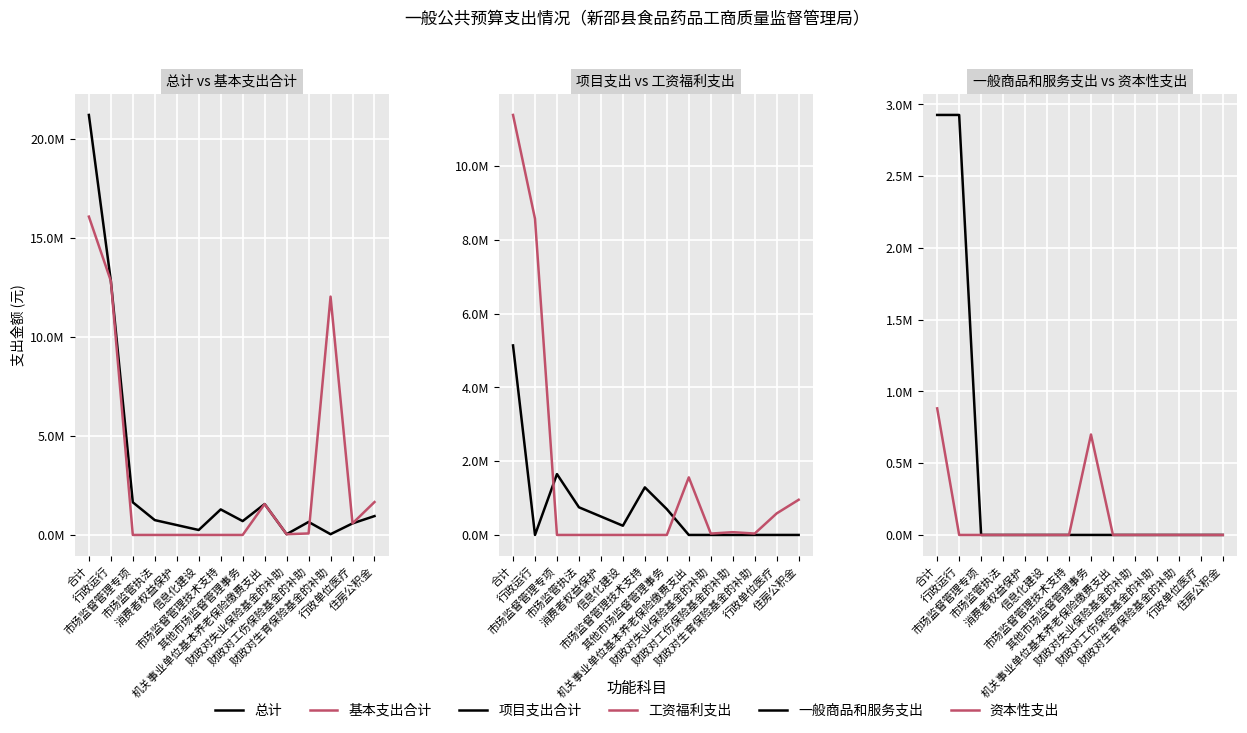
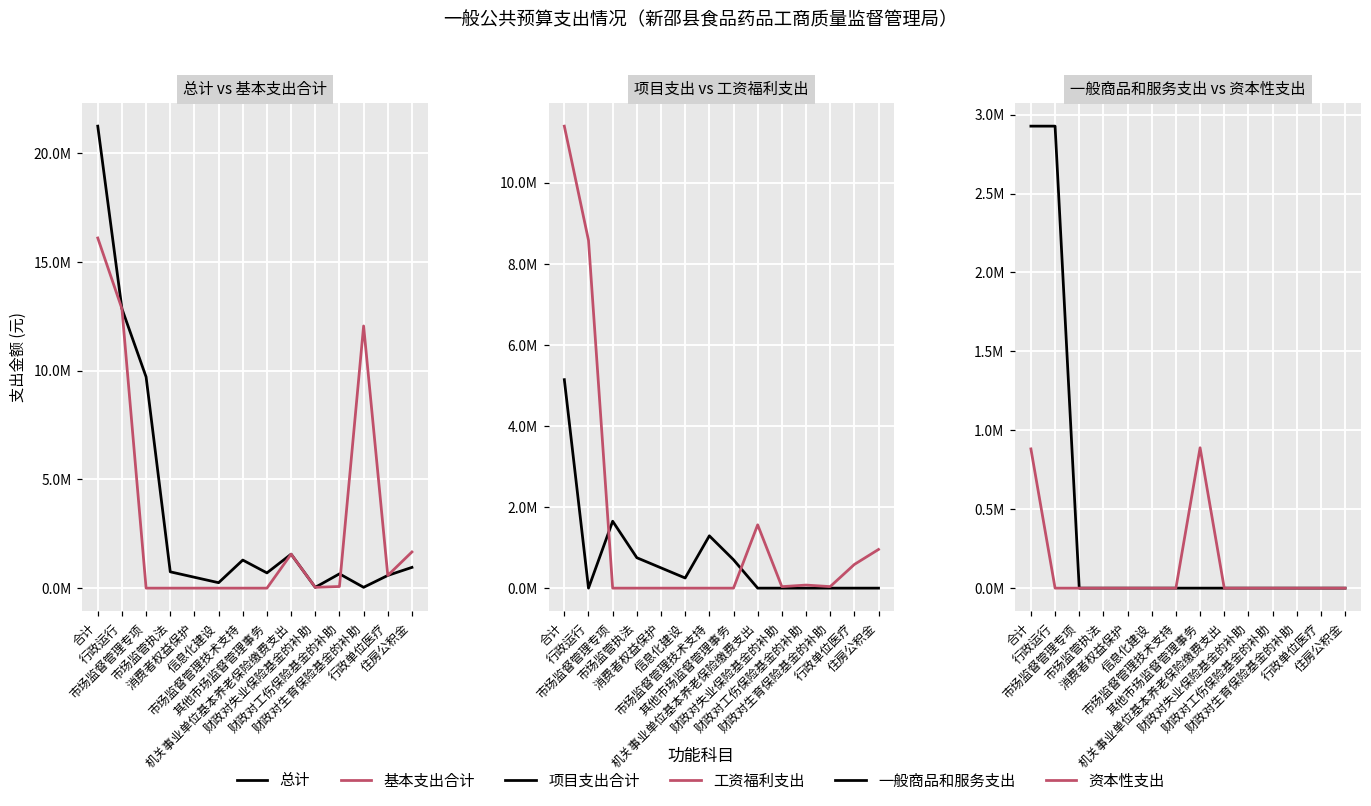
总计 vs 基本支出合计, 总计, 市场监督管理专项: 1700000 -> 9700000
一般商品和服务支出 vs 资本性支出, 资本性支出, 其他市场监督管理事务: 700000 -> 890000
